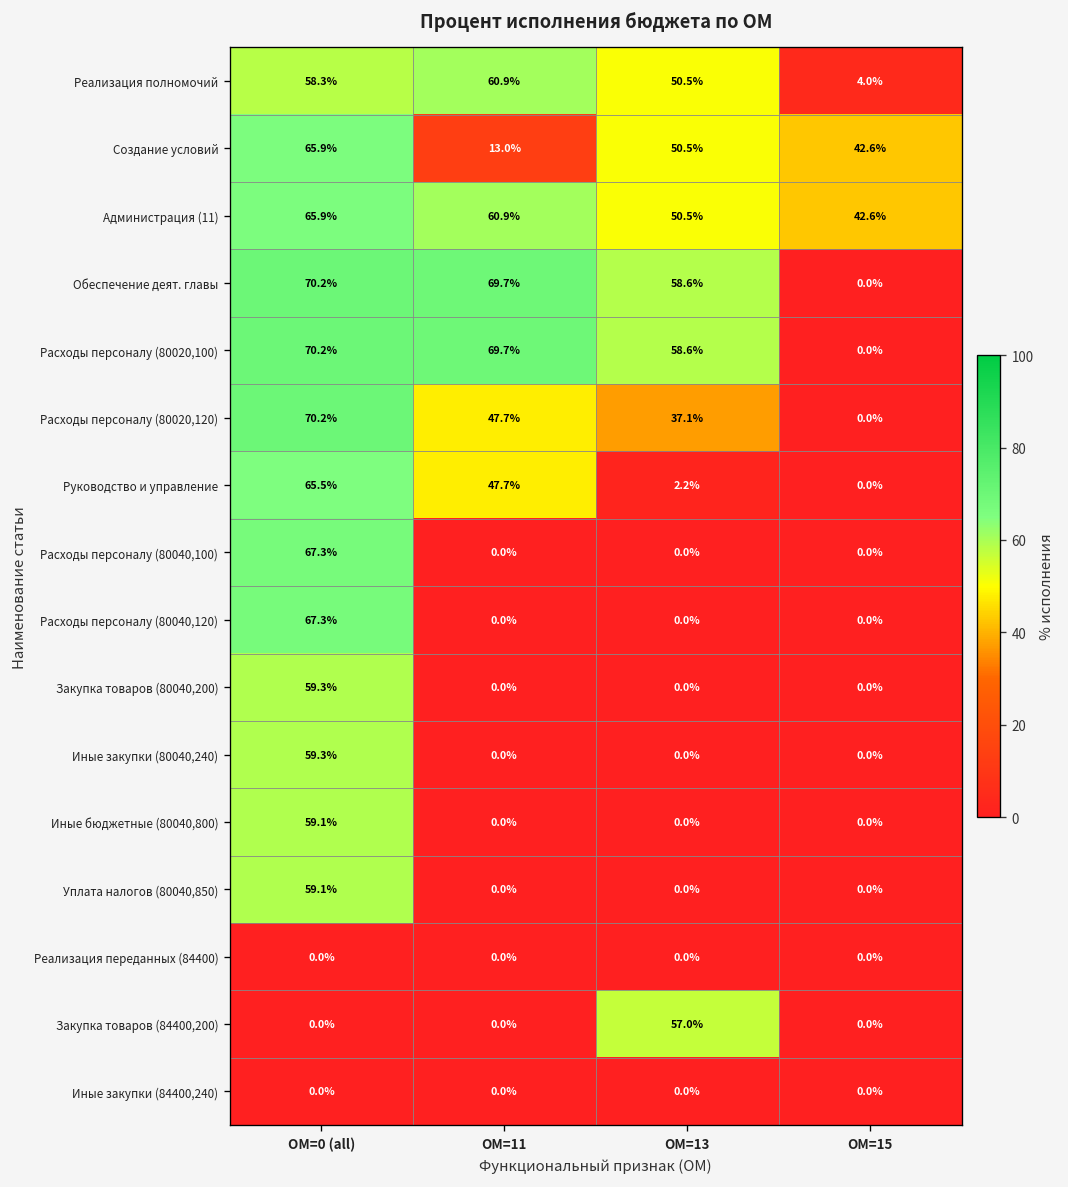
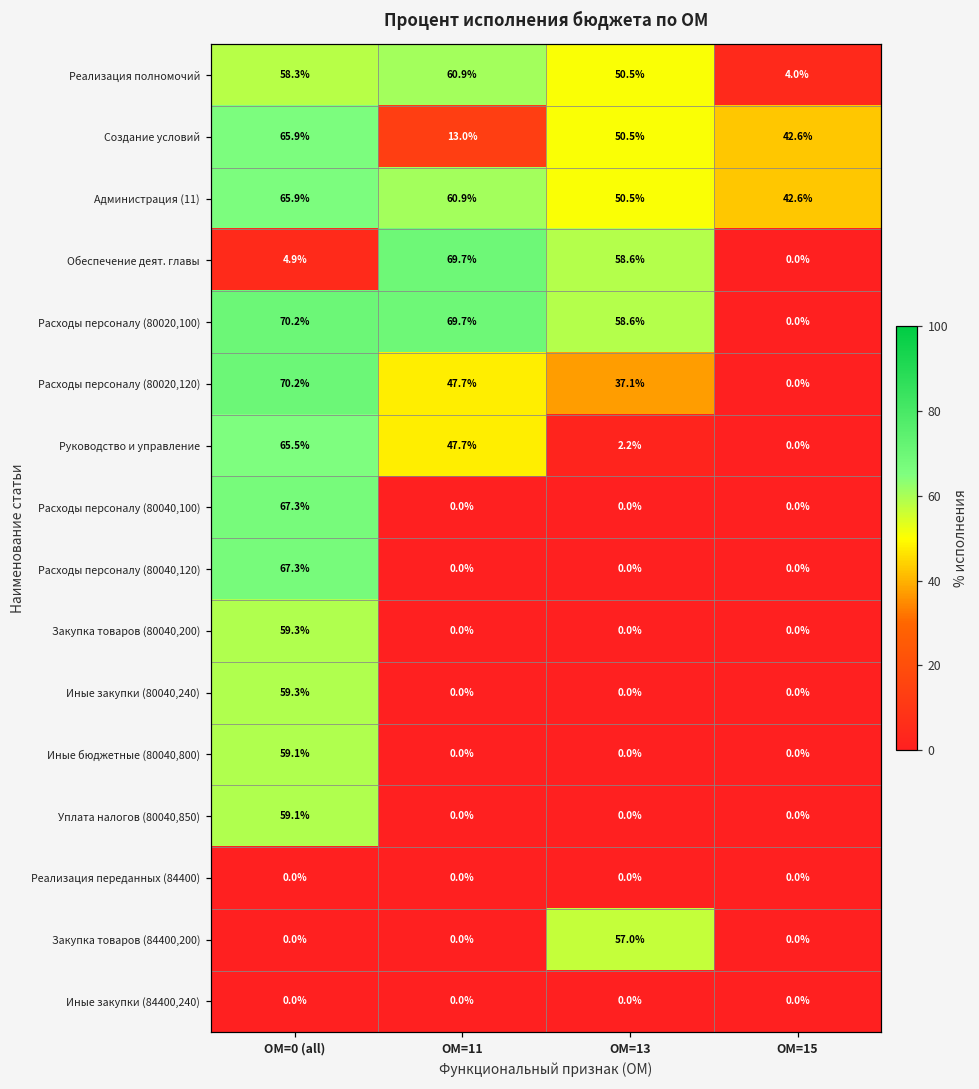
Обеспечение деят. главы, ОМ=0 (all): 70.2% -> 4.9%
